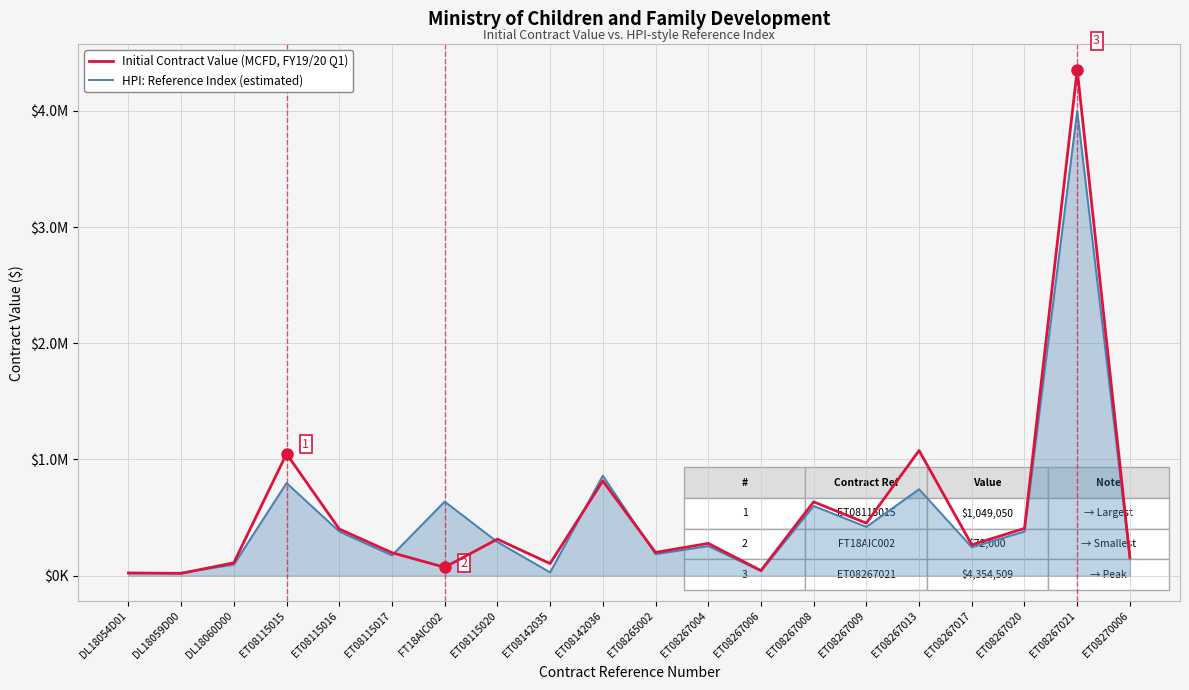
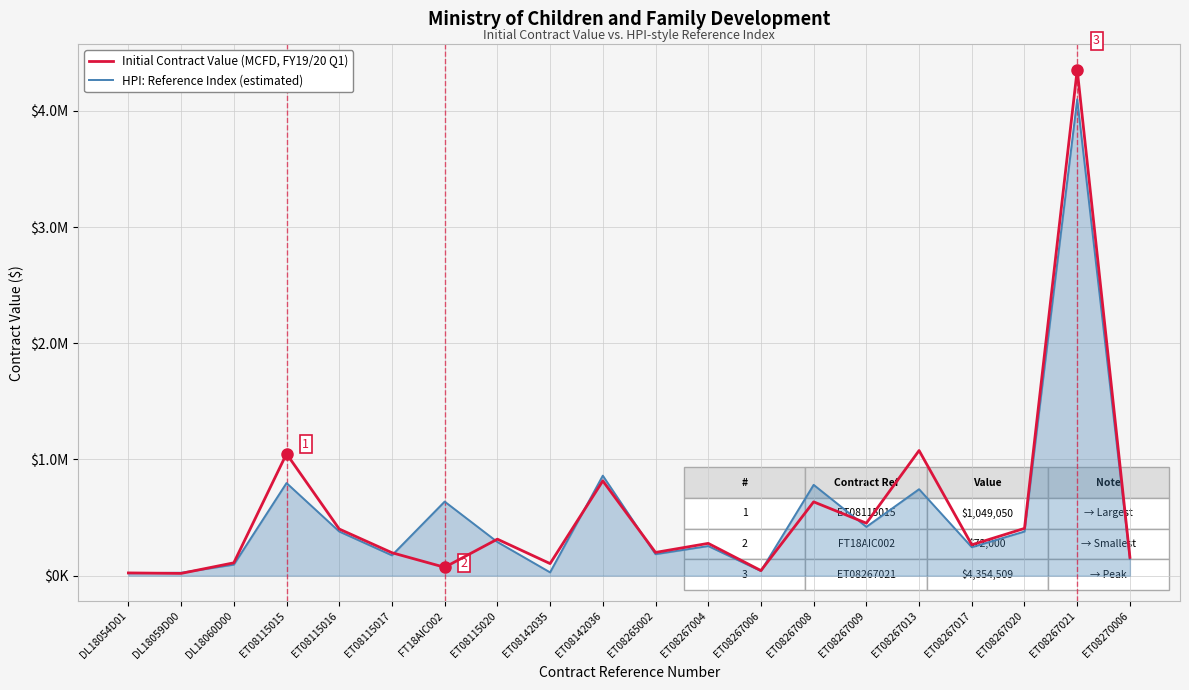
HPI: Reference Index (estimated), ET08267008: $600000 -> $780000
HPI: Reference Index (estimated), ET08267021: $4000000 -> $4100000
